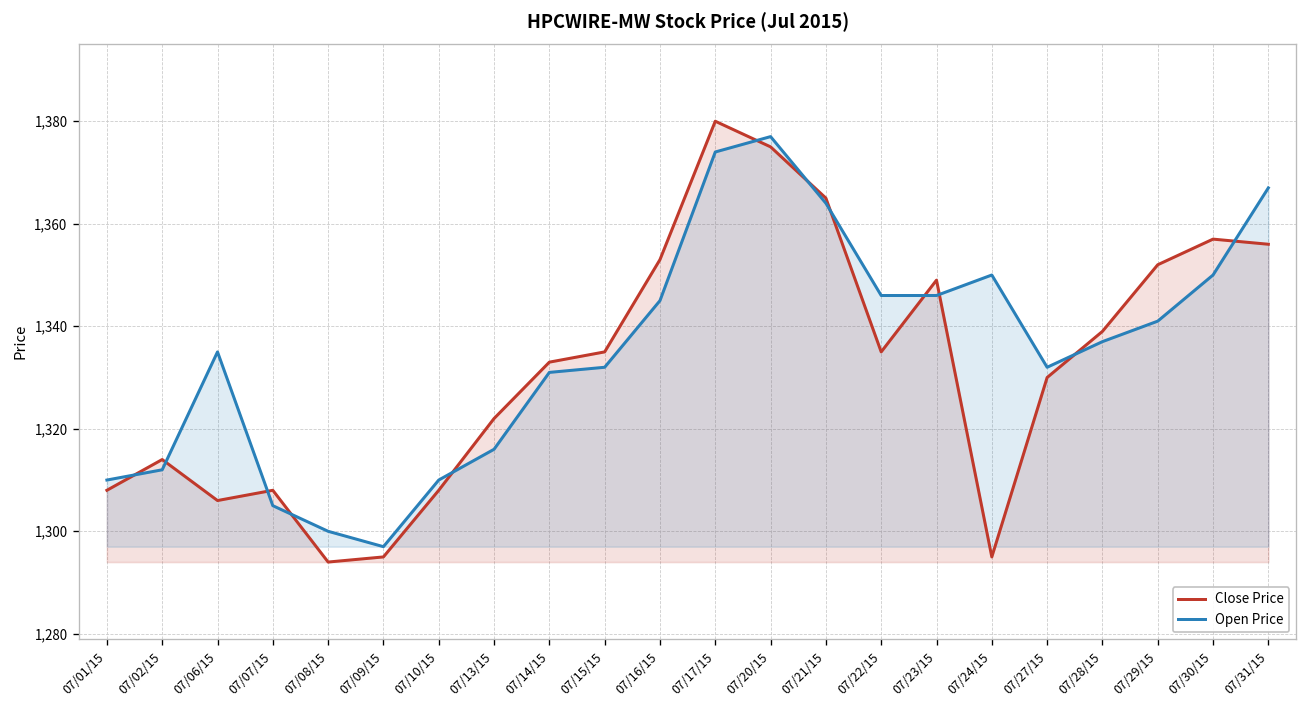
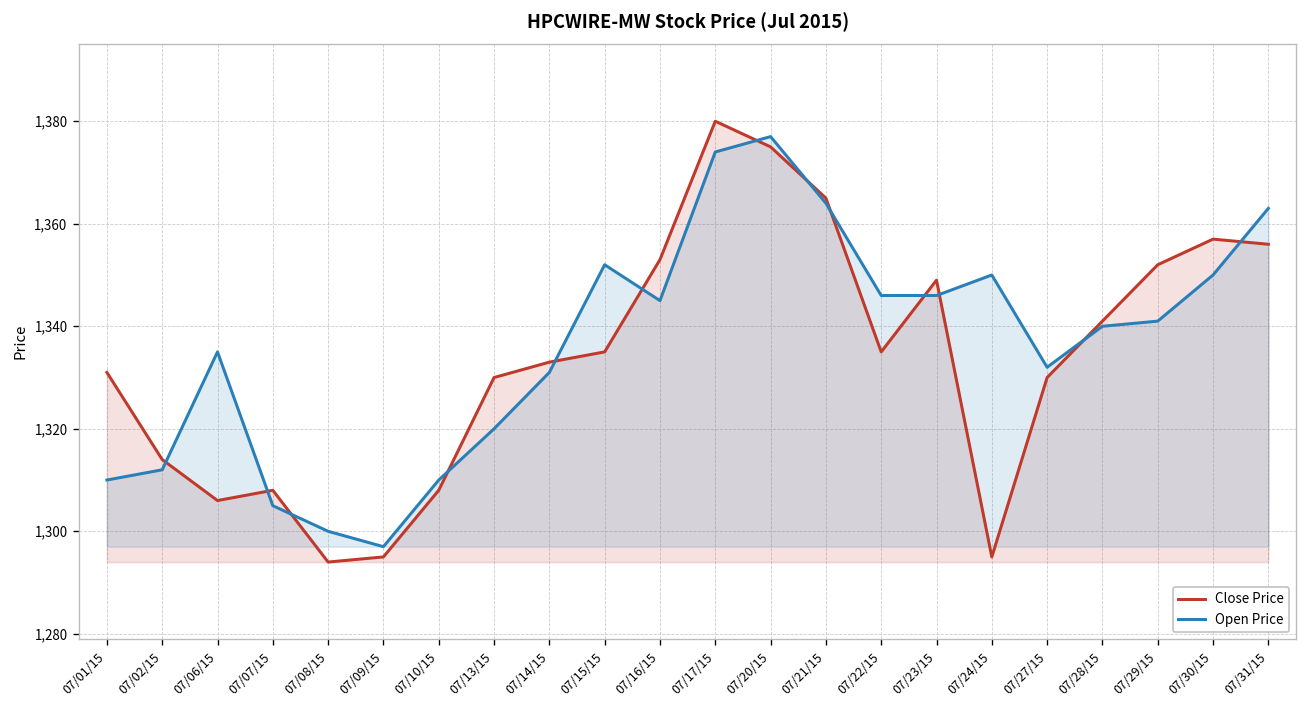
Close Price, 07/01/15: 1,308 -> 1,331
Close Price, 07/13/15: 1,322 -> 1,330
Open Price, 07/13/15: 1,316 -> 1,320
Open Price, 07/15/15: 1,332 -> 1,352
Close Price, 07/28/15: 1,339 -> 1,341
Open Price, 07/28/15: 1,337 -> 1,340
Open Price, 07/31/15: 1,367 -> 1,363
